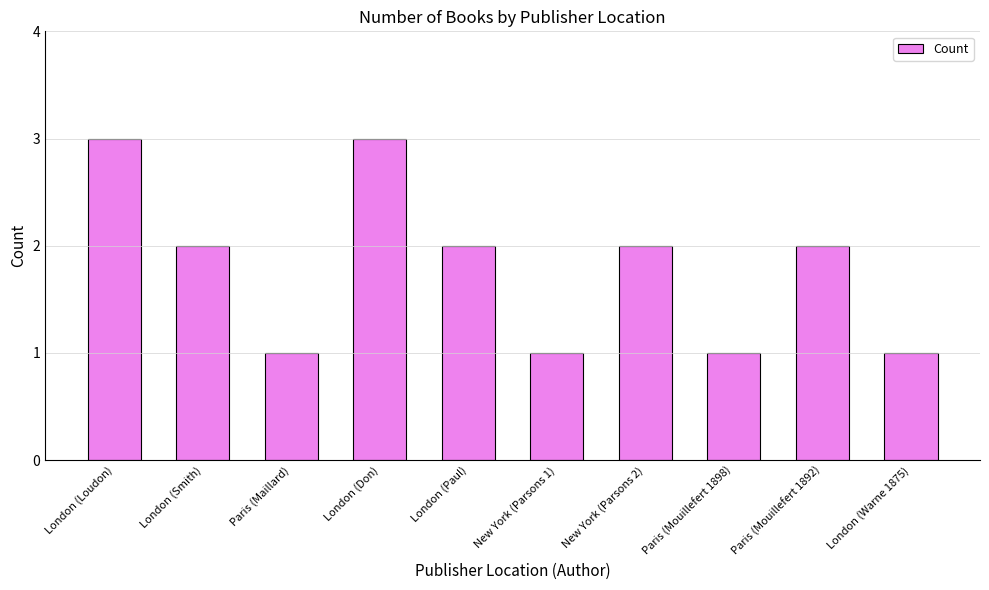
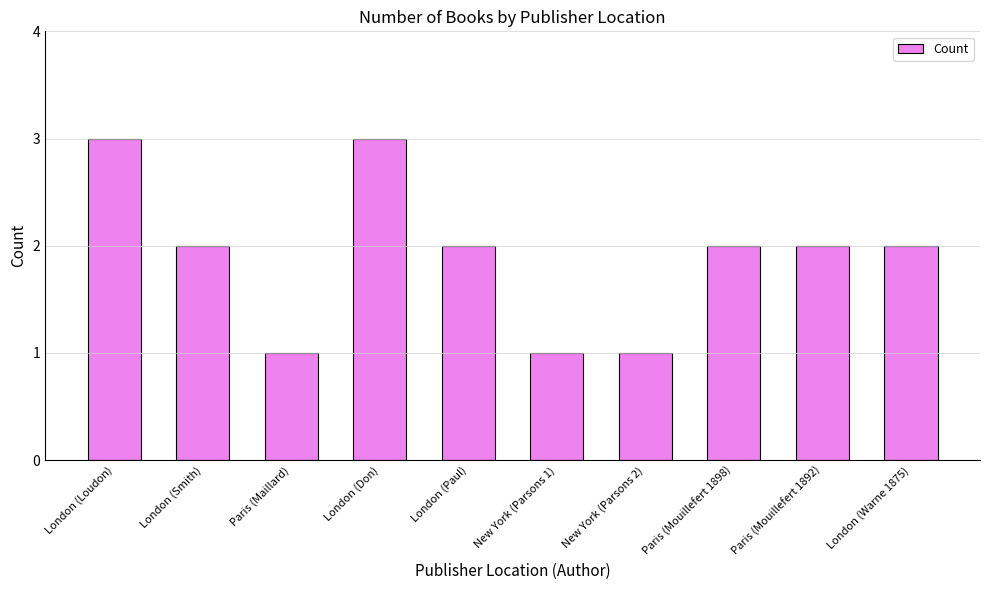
New York (Parsons 2): 2 -> 1
Paris (Mouillefert 1898): 1 -> 2
London (Warne 1875): 1 -> 2
